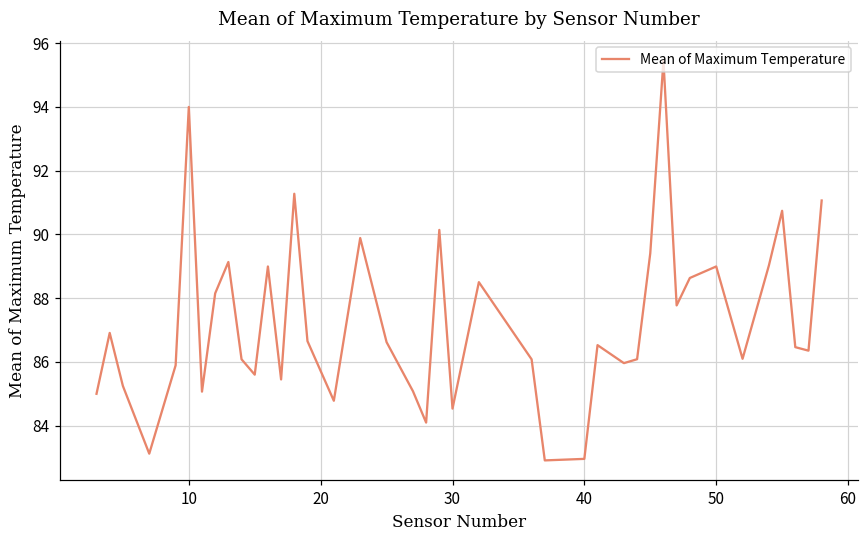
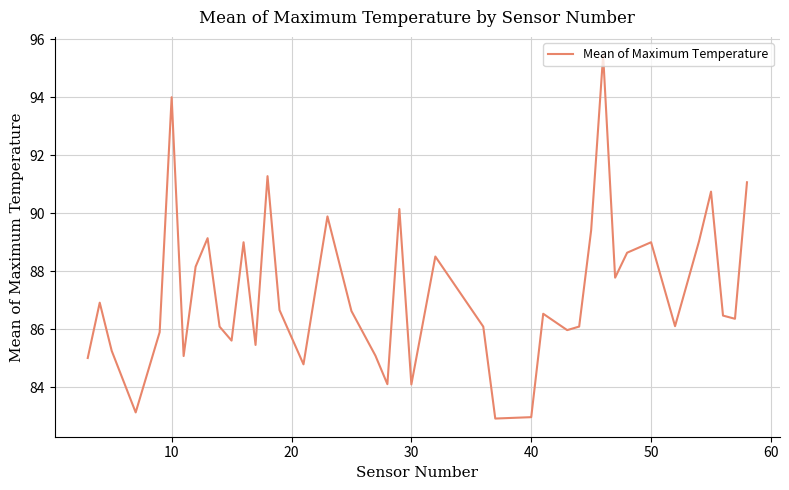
30: 84.5 -> 84.1
